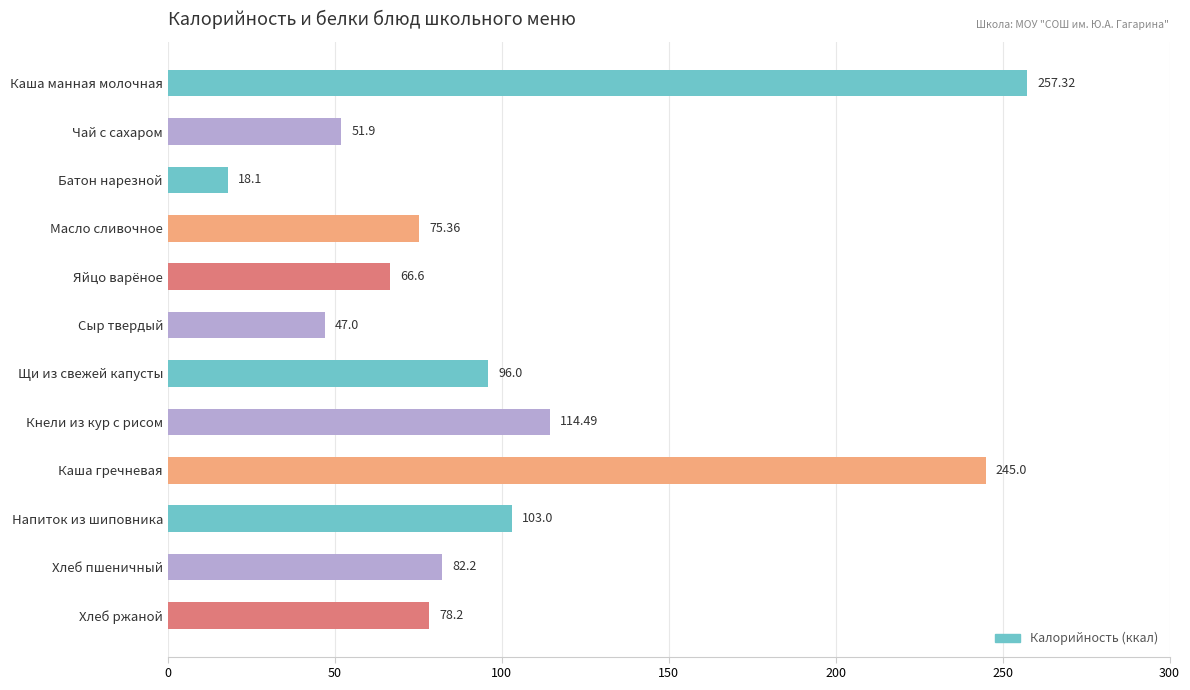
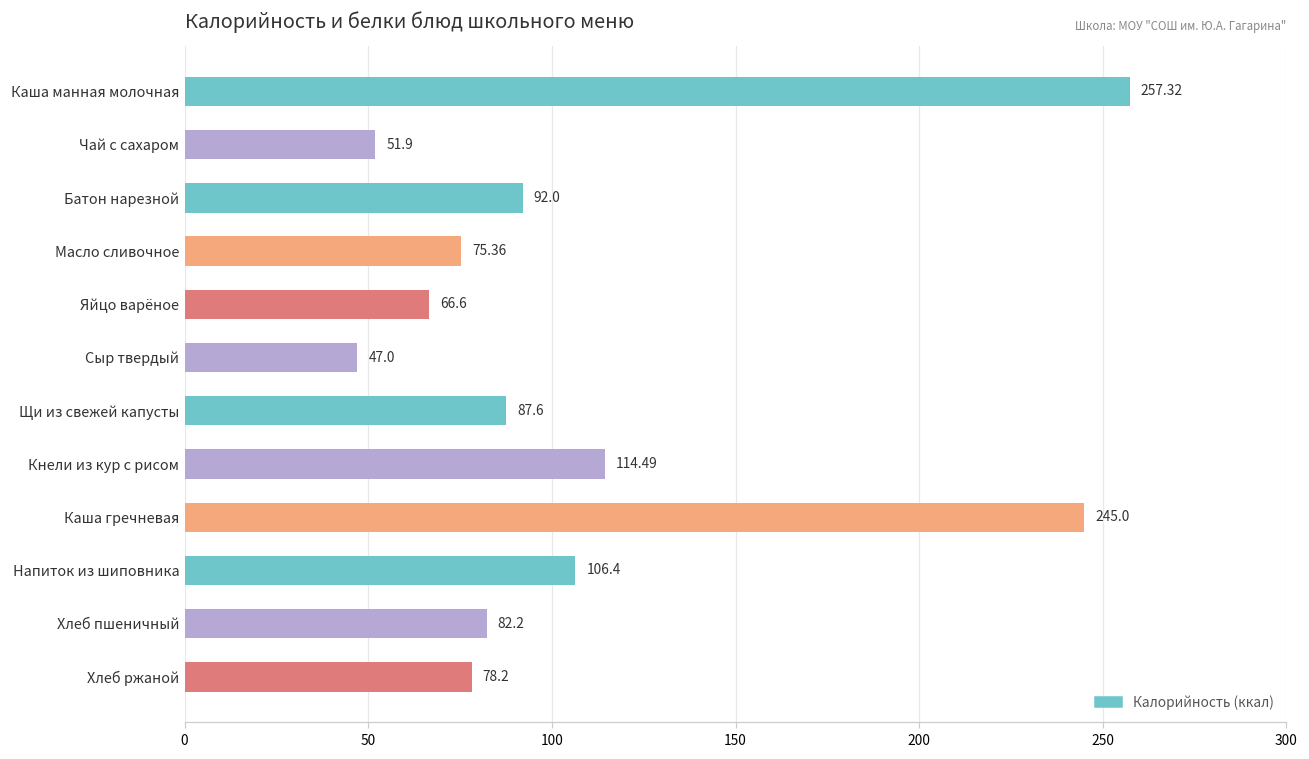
Батон нарезной: 18.1 -> 92.0
Щи из свежей капусты: 96.0 -> 87.6
Напиток из шиповника: 103.0 -> 106.4
